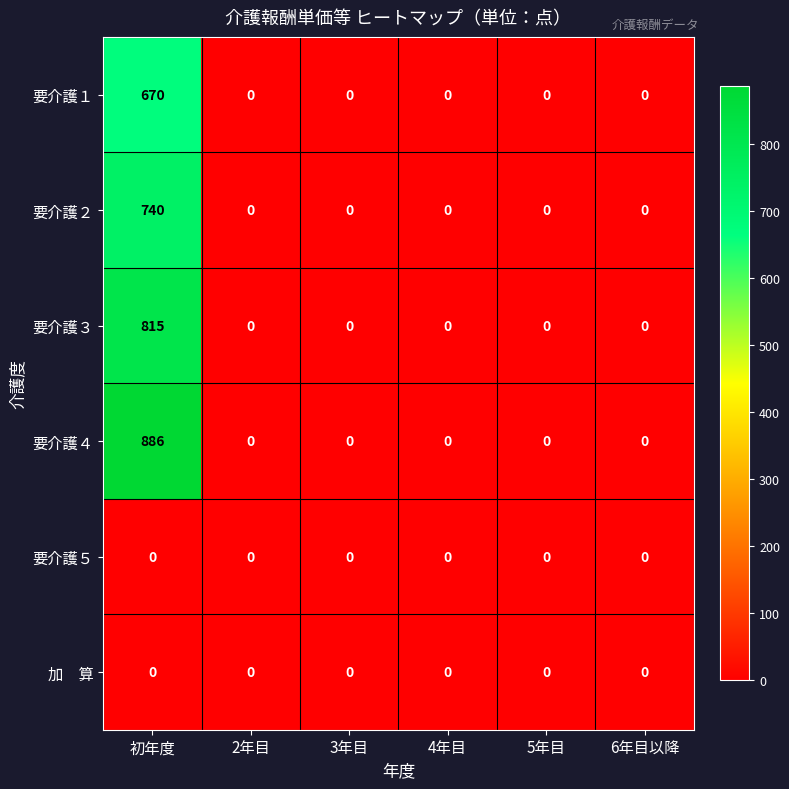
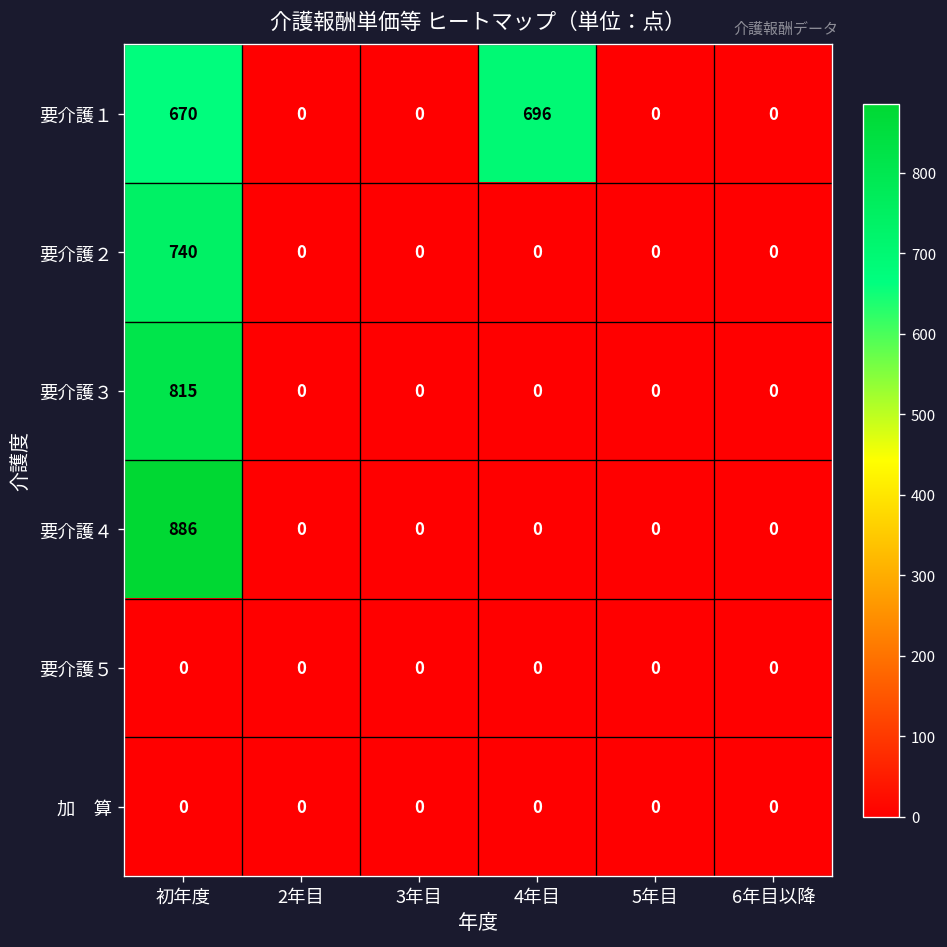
要介護１, 4年目: 0 -> 696
